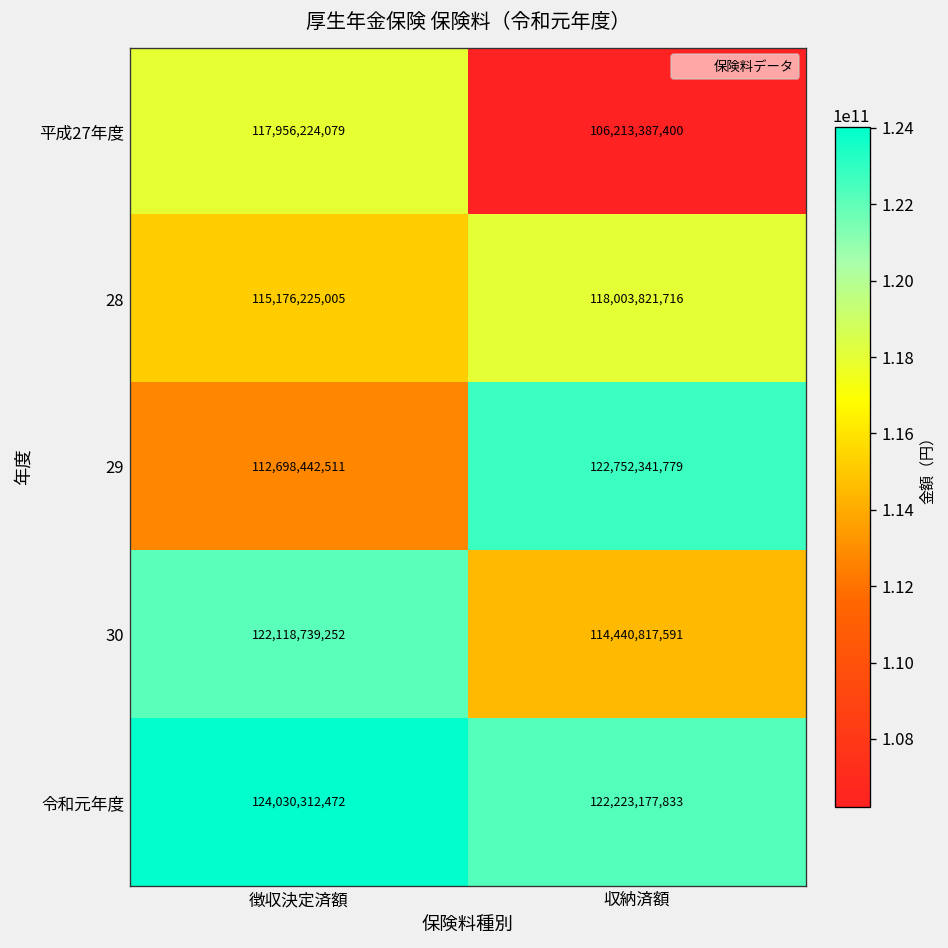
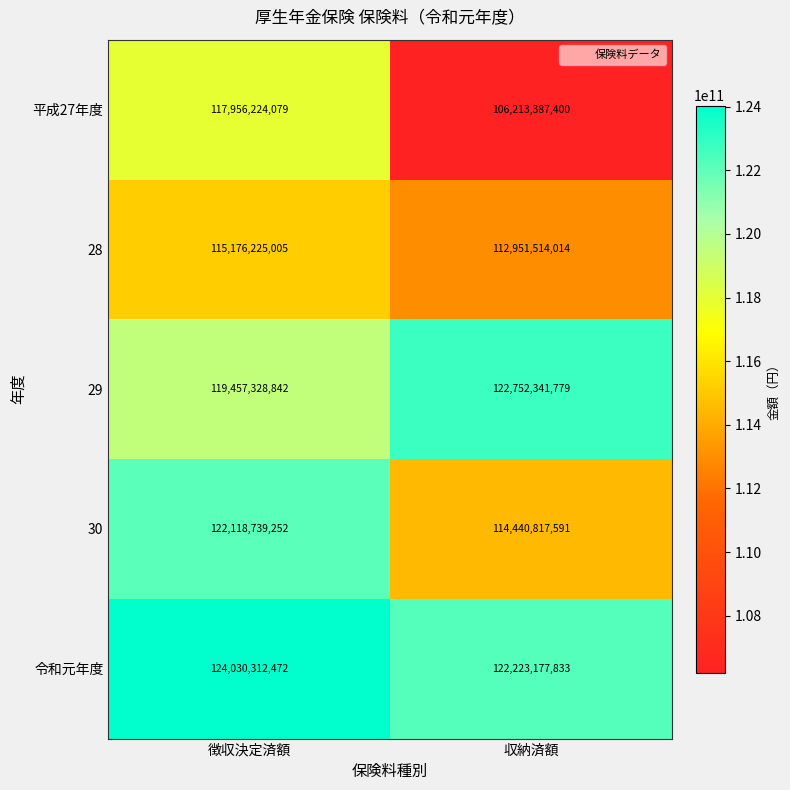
28, 収納済額: 118,003,821,716 -> 112,951,514,014
29, 徴収決定済額: 112,698,442,511 -> 119,457,328,842
